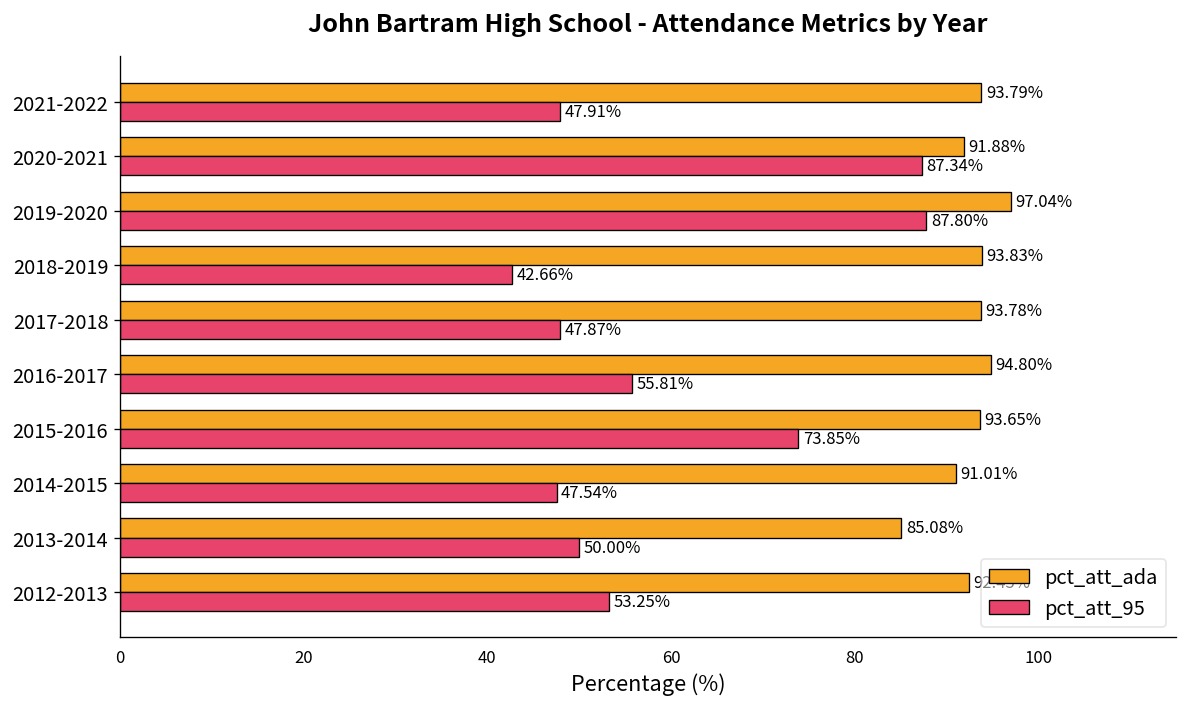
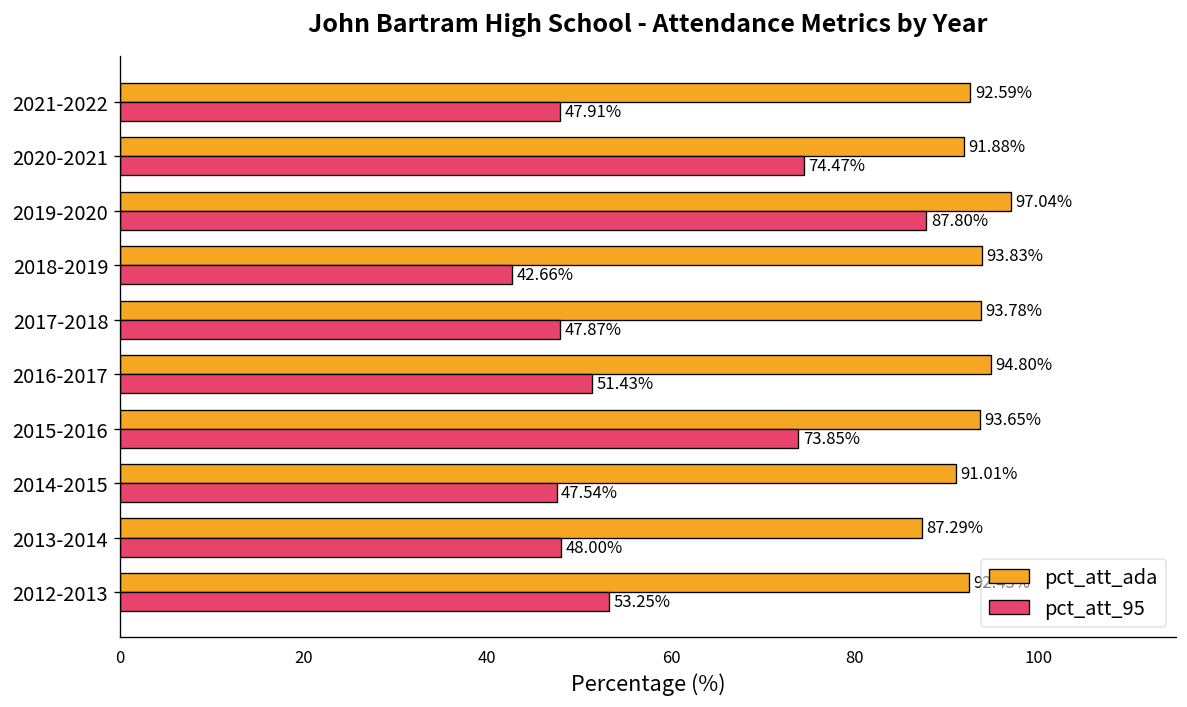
pct_att_ada, 2021-2022: 93.79% -> 92.59%
pct_att_95, 2020-2021: 87.34% -> 74.47%
pct_att_95, 2016-2017: 55.81% -> 51.43%
pct_att_ada, 2013-2014: 85.08% -> 87.29%
pct_att_95, 2013-2014: 50.00% -> 48.00%
